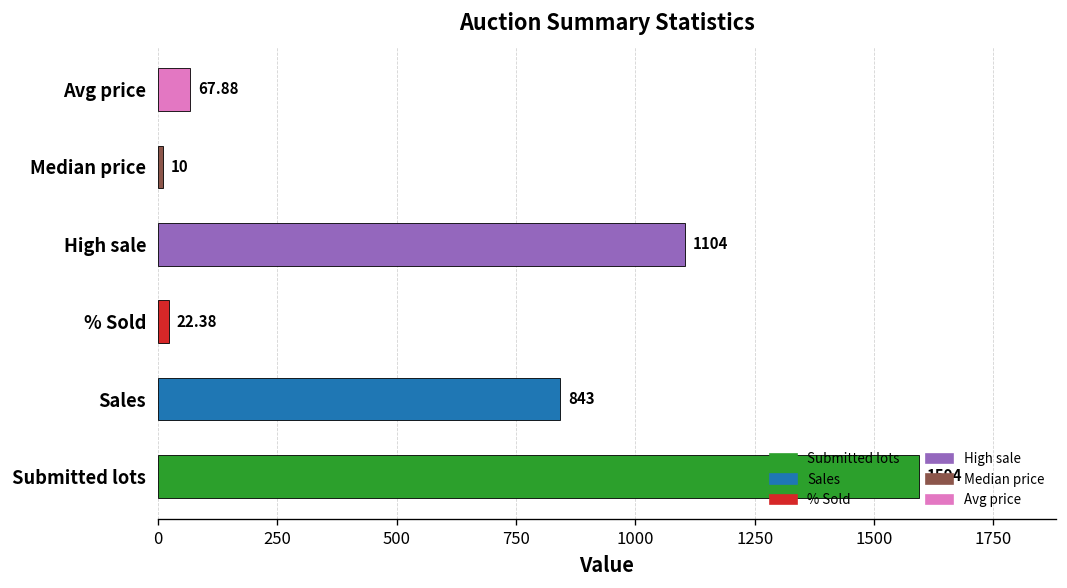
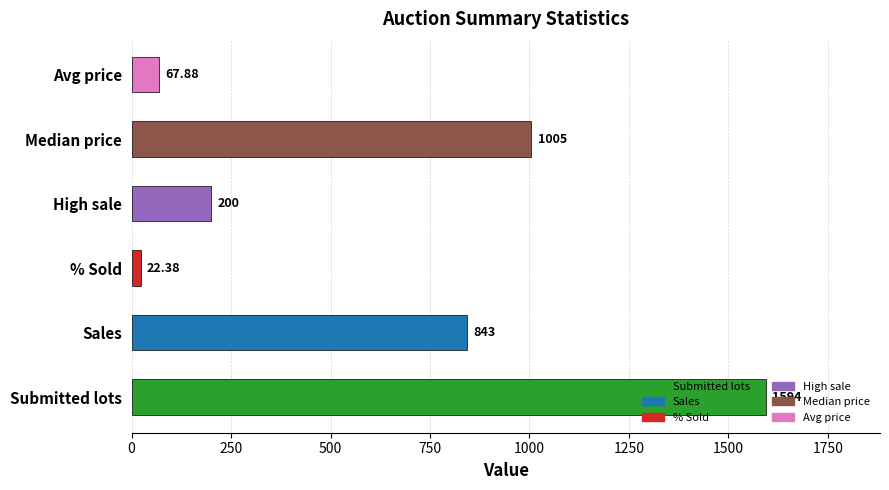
Median price: 10 -> 1005
High sale: 1104 -> 200
